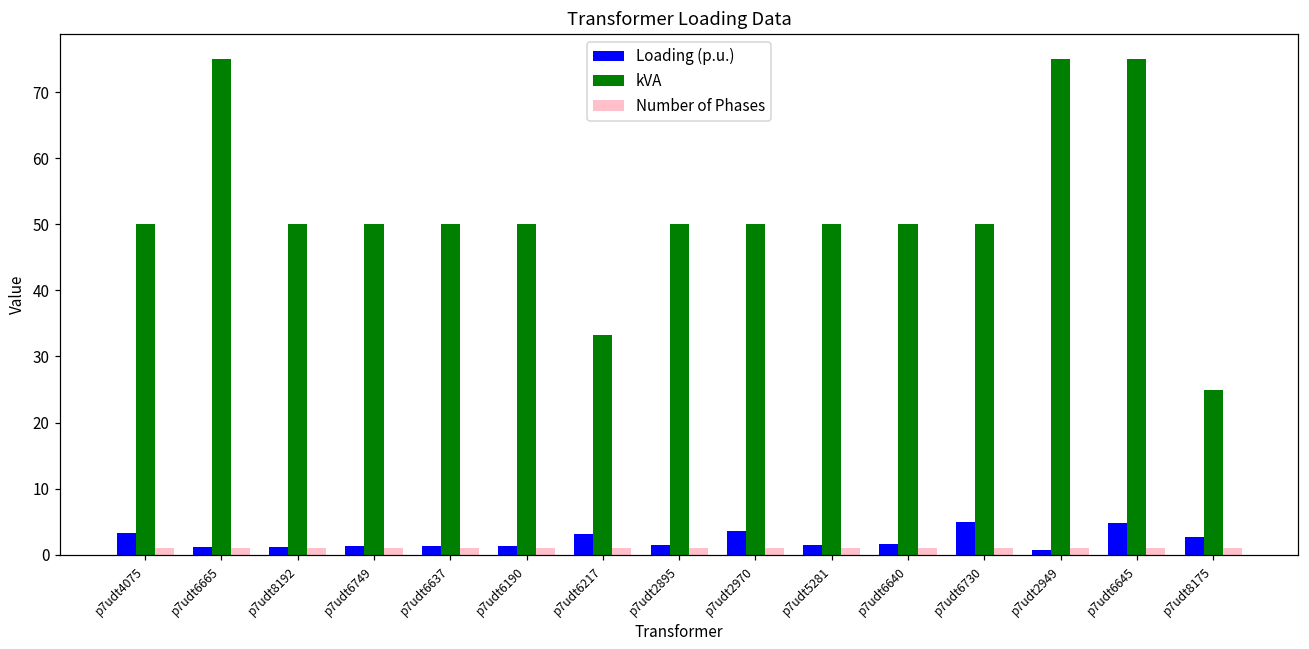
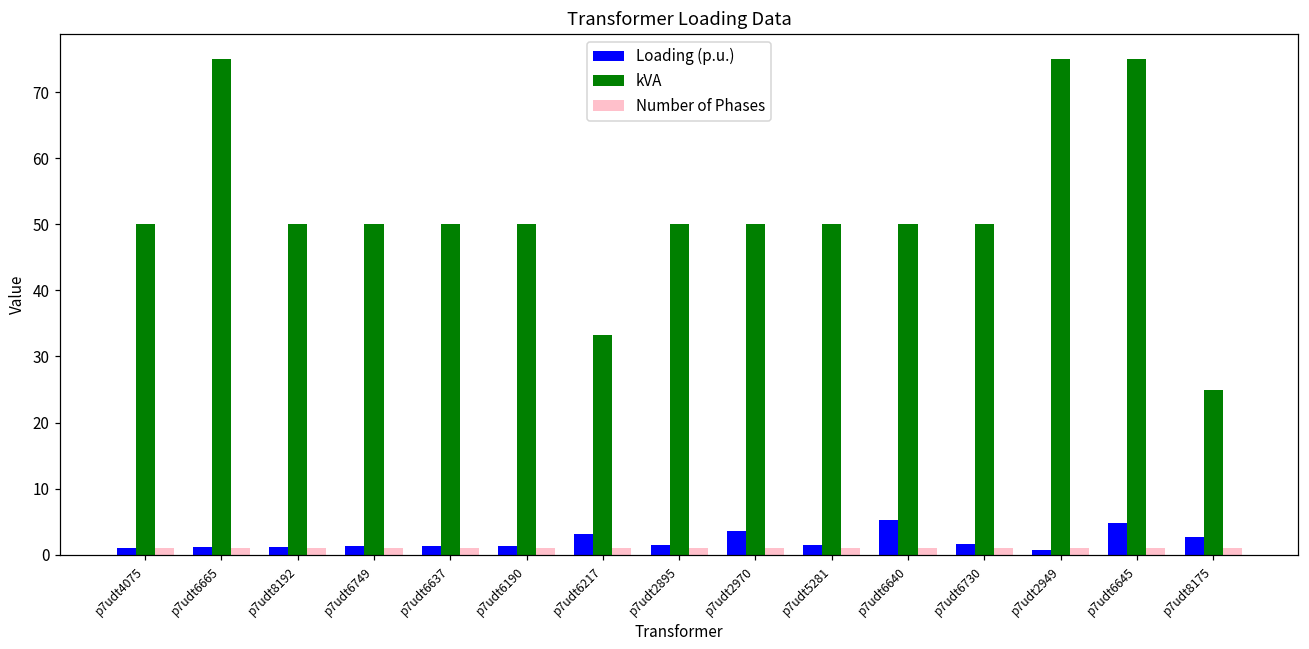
Loading (p.u.), p7udt4075: 3 -> 1
Loading (p.u.), p7udt6640: 2 -> 5
Loading (p.u.), p7udt6730: 5 -> 2
